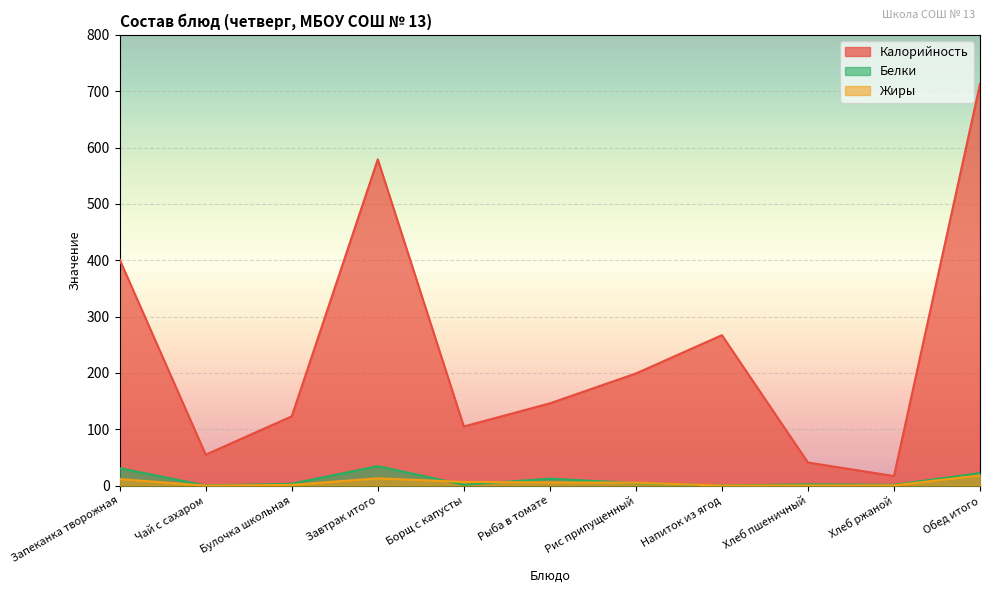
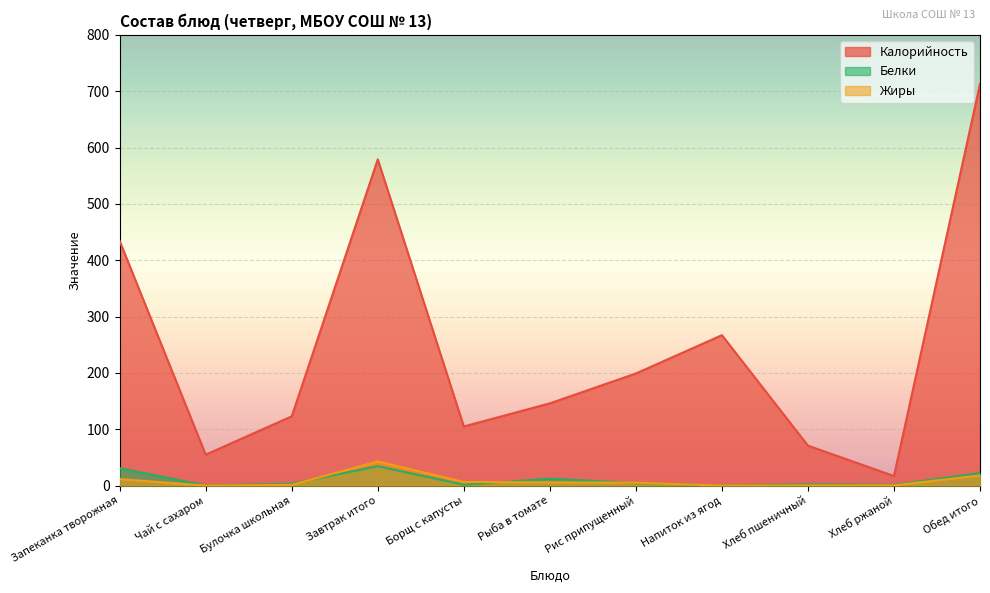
Калорийность, Запеканка творожная: 400 -> 430
Жиры, Завтрак итого: 10 -> 40
Калорийность, Хлеб пшеничный: 40 -> 70
